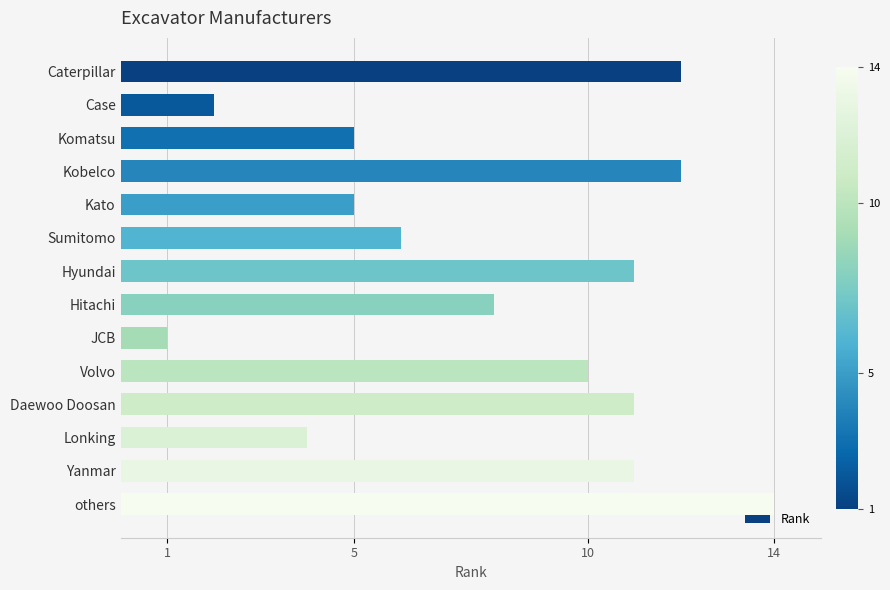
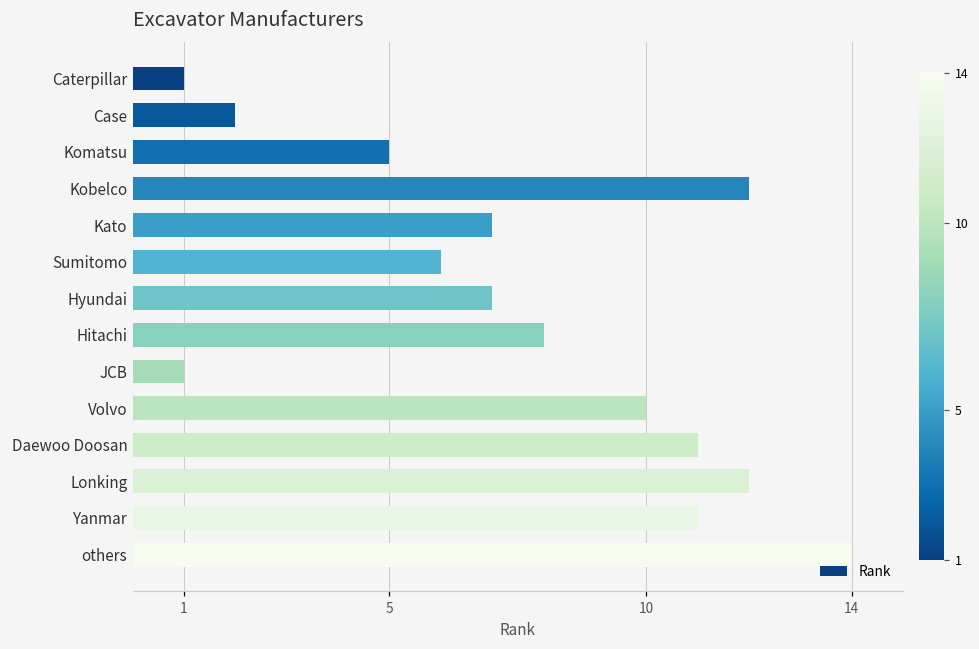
Caterpillar: 12 -> 1
Kato: 5 -> 7
Hyundai: 11 -> 7
Lonking: 4 -> 12
